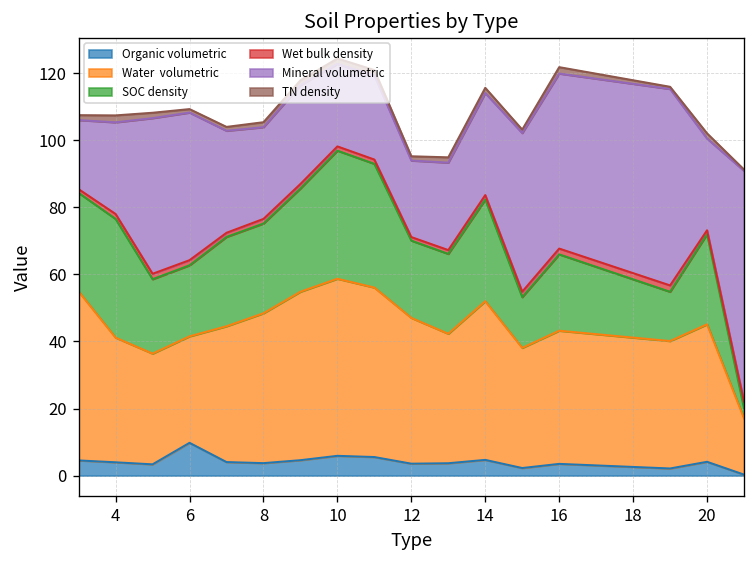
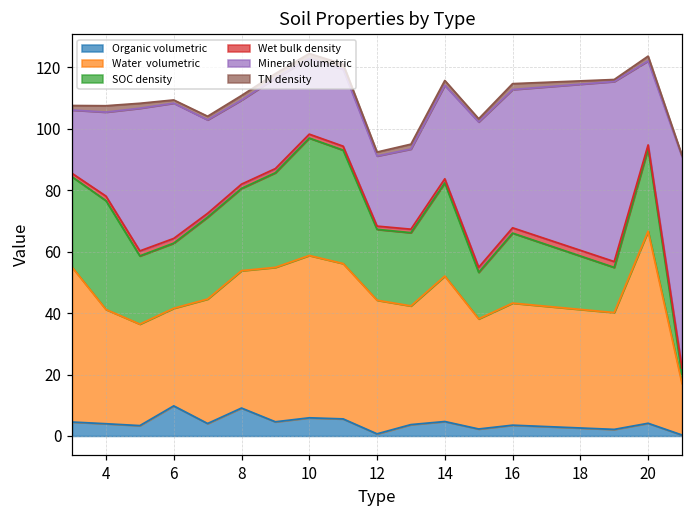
Organic volumetric, 8: 4 -> 9
Organic volumetric, 12: 4 -> 1
Mineral volumetric, 16: 52 -> 45
Water volumetric, 20: 41 -> 63
